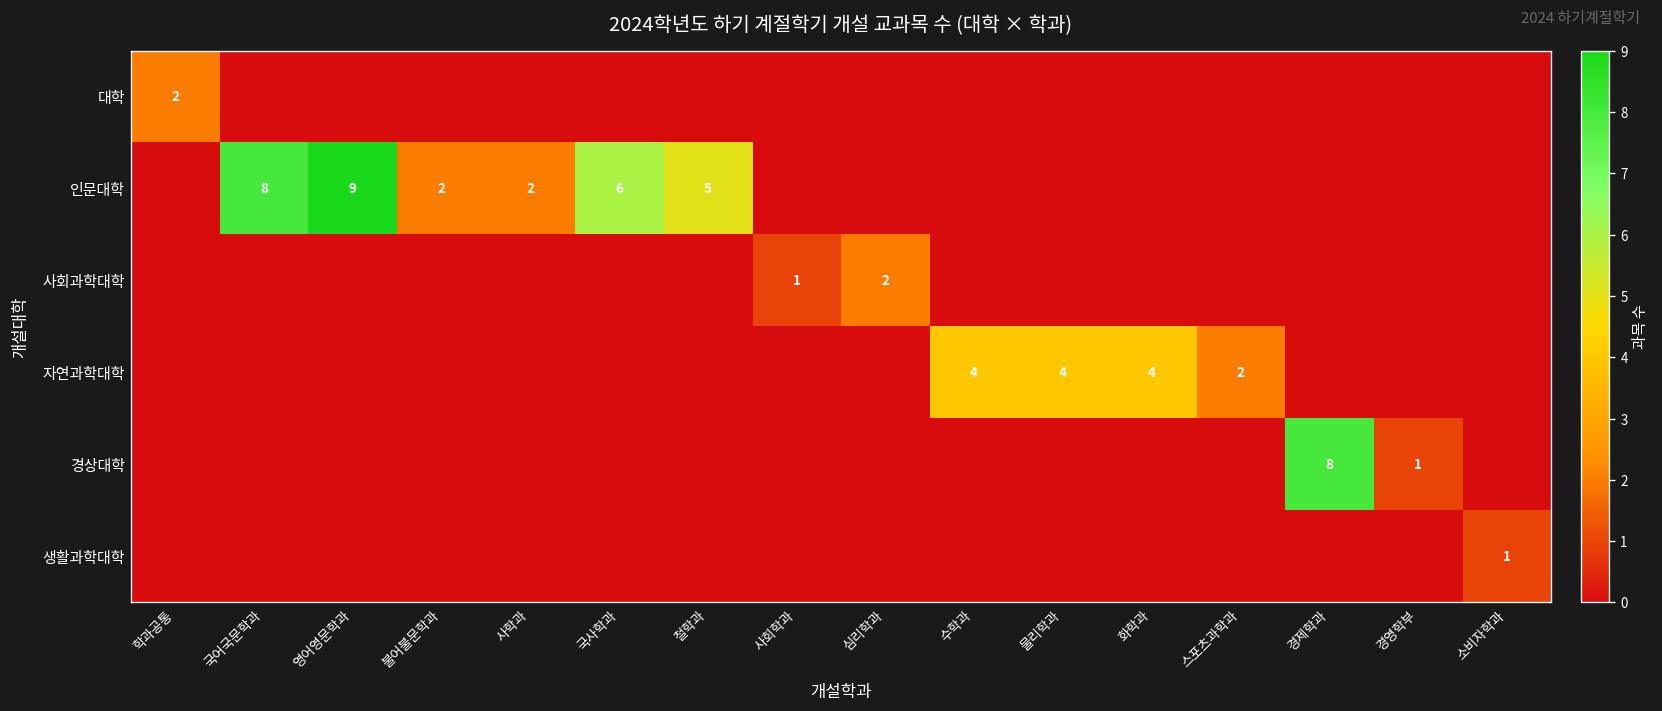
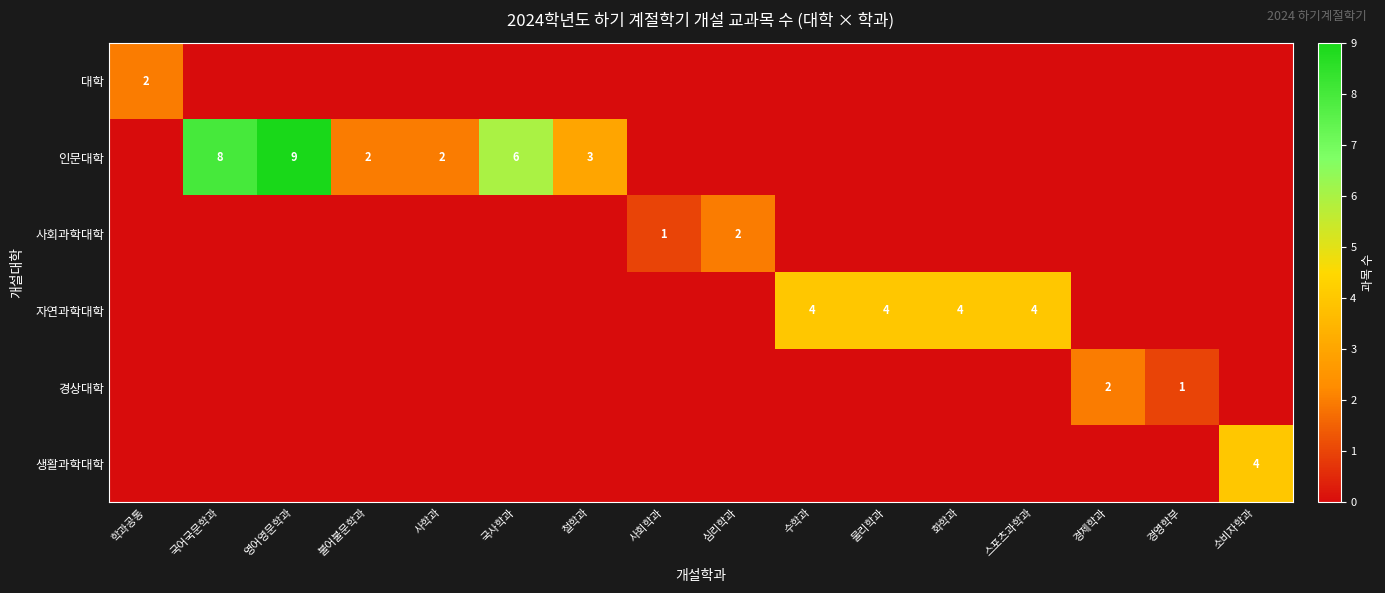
인문대학, 철학과: 5 -> 3
자연과학대학, 스포츠과학과: 2 -> 4
경상대학, 경제학과: 8 -> 2
생활과학대학, 소비자학과: 1 -> 4
